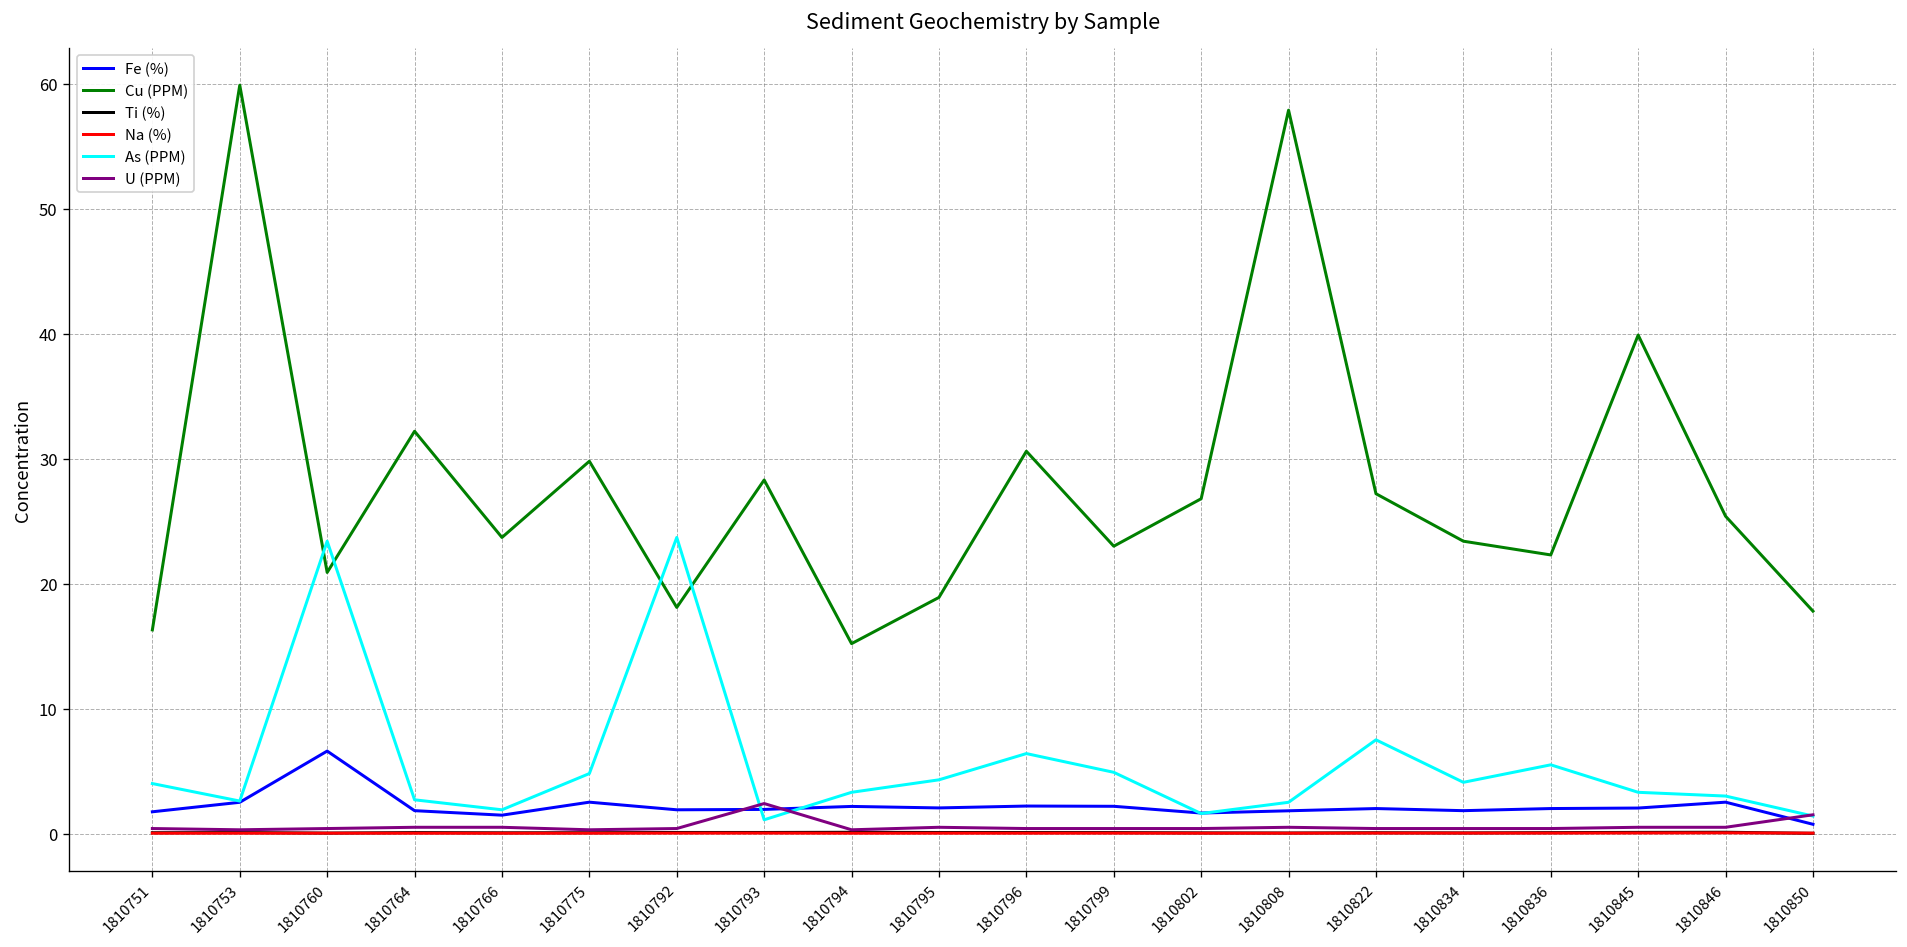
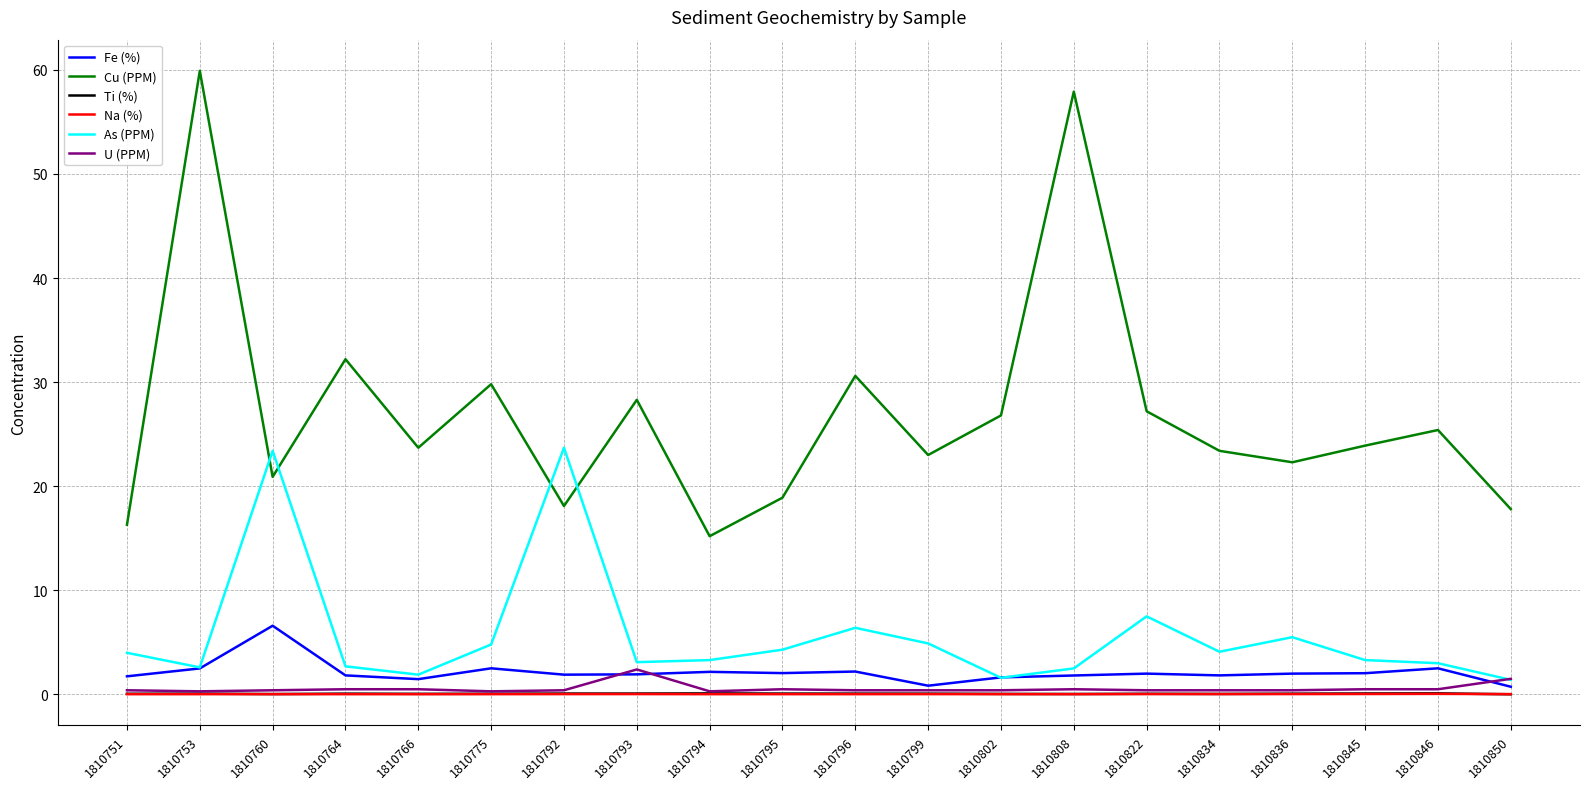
As (PPM), 1810793: 1.1 -> 3.1
Fe (%), 1810799: 2.2 -> 0.8
Cu (PPM), 1810845: 39.9 -> 23.9
